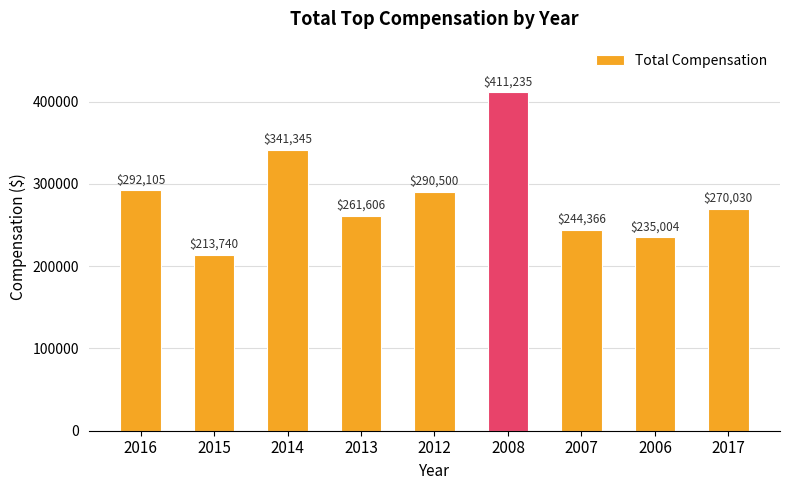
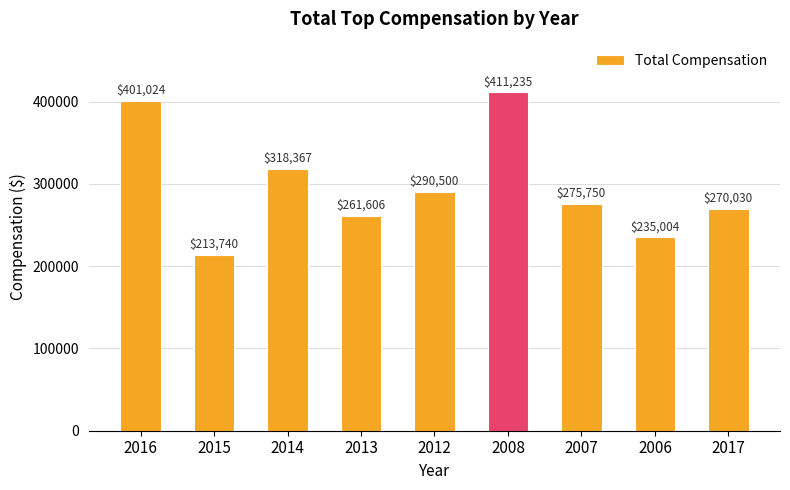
2016: $292,105 -> $401,024
2014: $341,345 -> $318,367
2007: $244,366 -> $275,750
